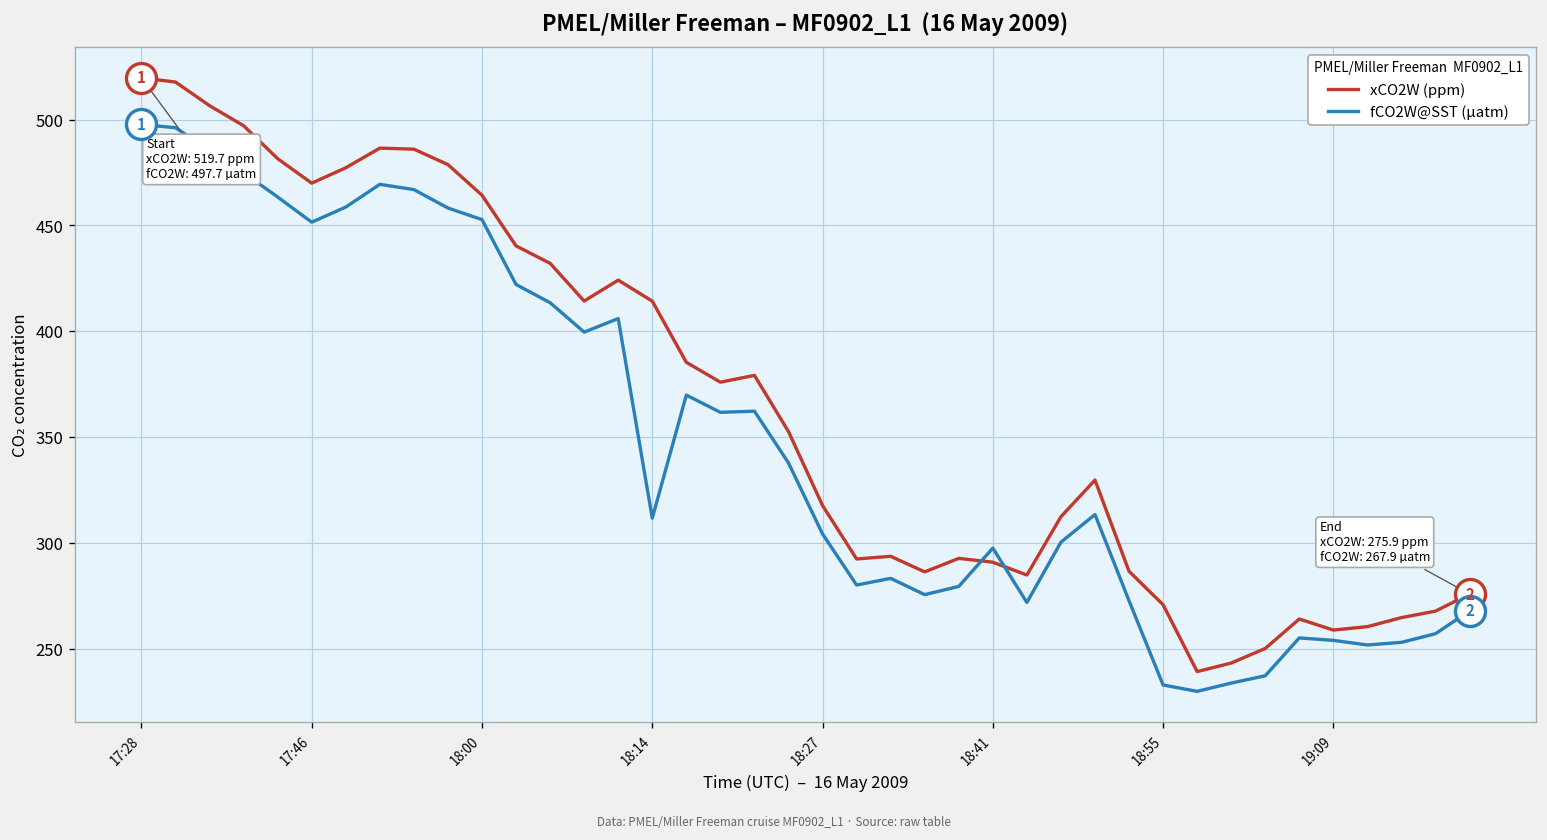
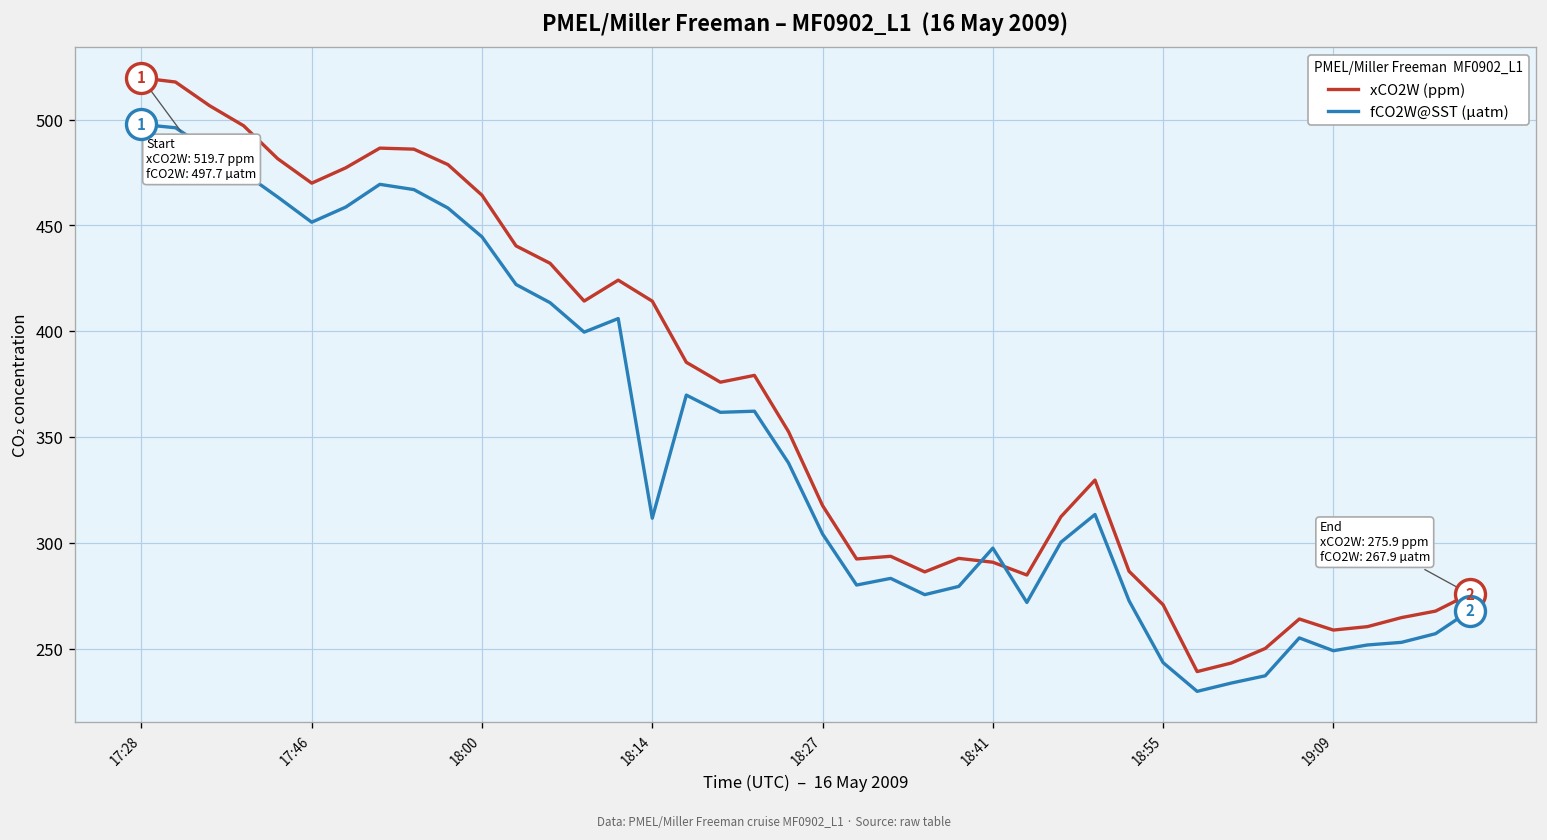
fCO2W@SST (µatm), 18:00: 453 -> 445
fCO2W@SST (µatm), 18:55: 233 -> 244
fCO2W@SST (µatm), 19:09: 254 -> 249
